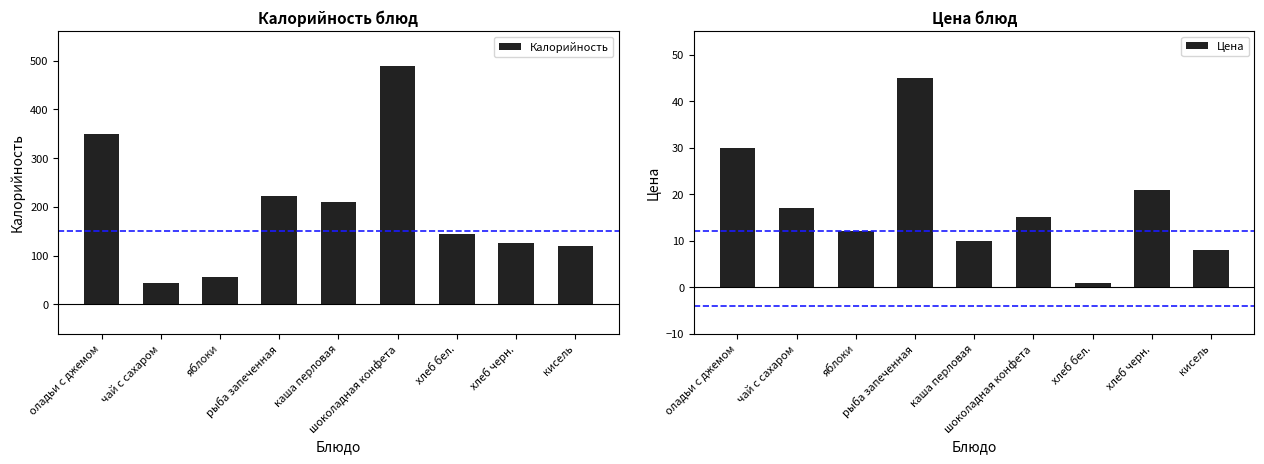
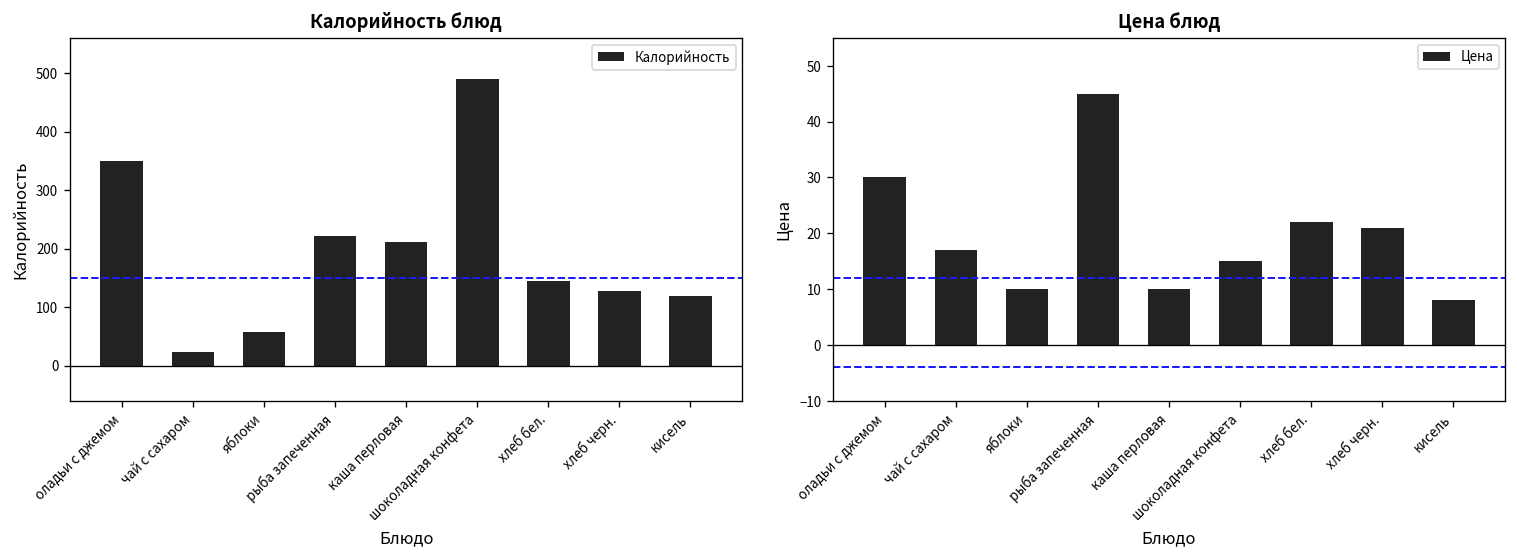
Калорийность блюд, чай с сахаром: 40 -> 20
Цена блюд, яблоки: 12 -> 10
Цена блюд, хлеб бел.: 1 -> 22
